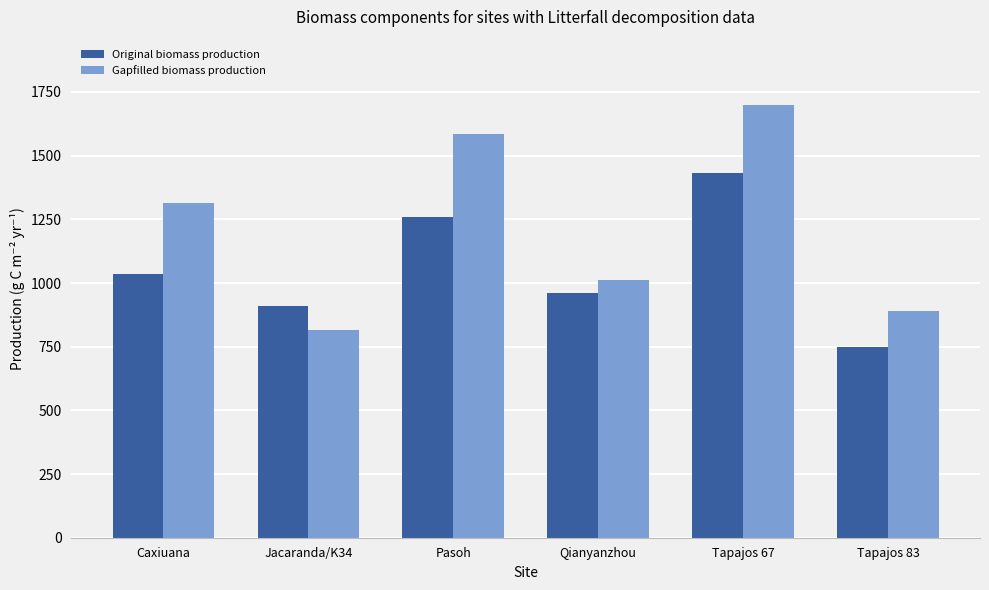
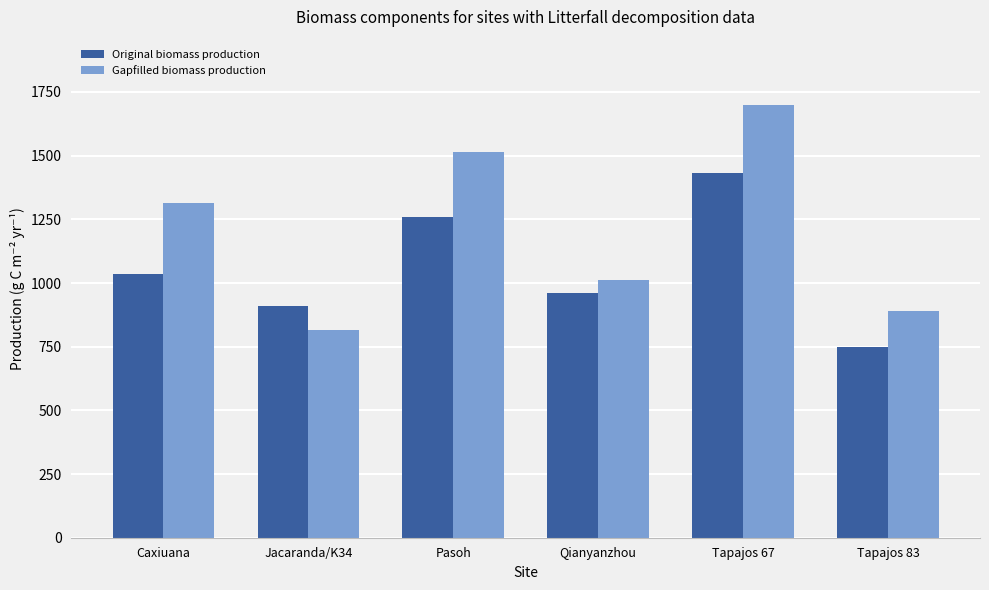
Gapfilled biomass production, Pasoh: 1590 -> 1520
